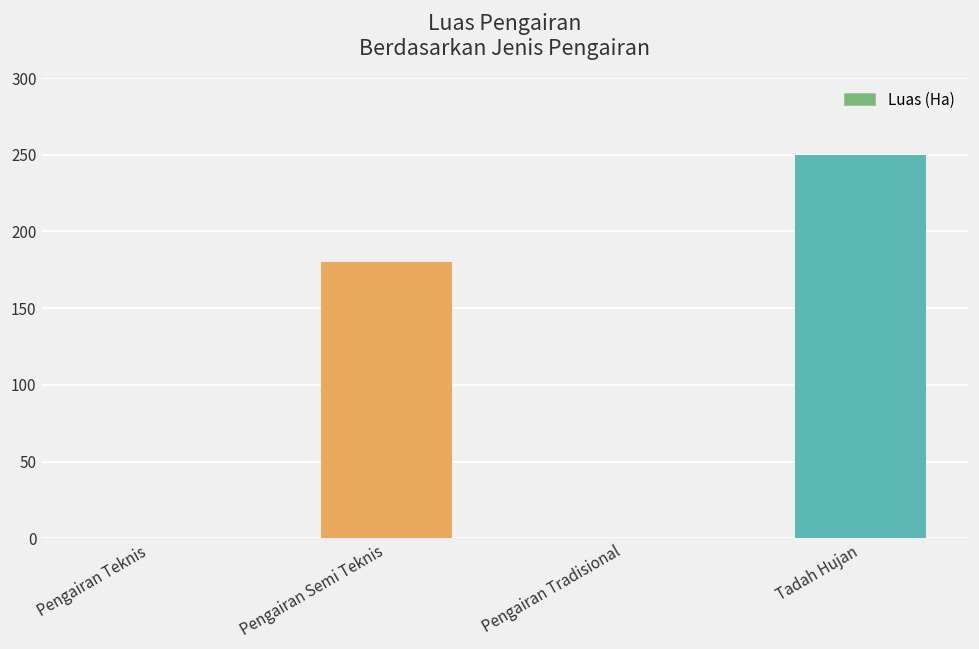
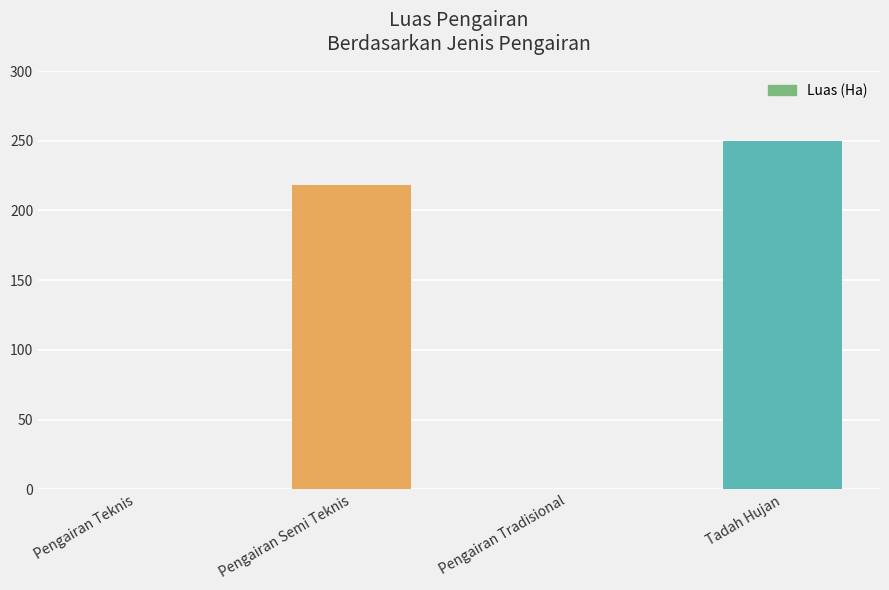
Pengairan Semi Teknis: 180 -> 218
